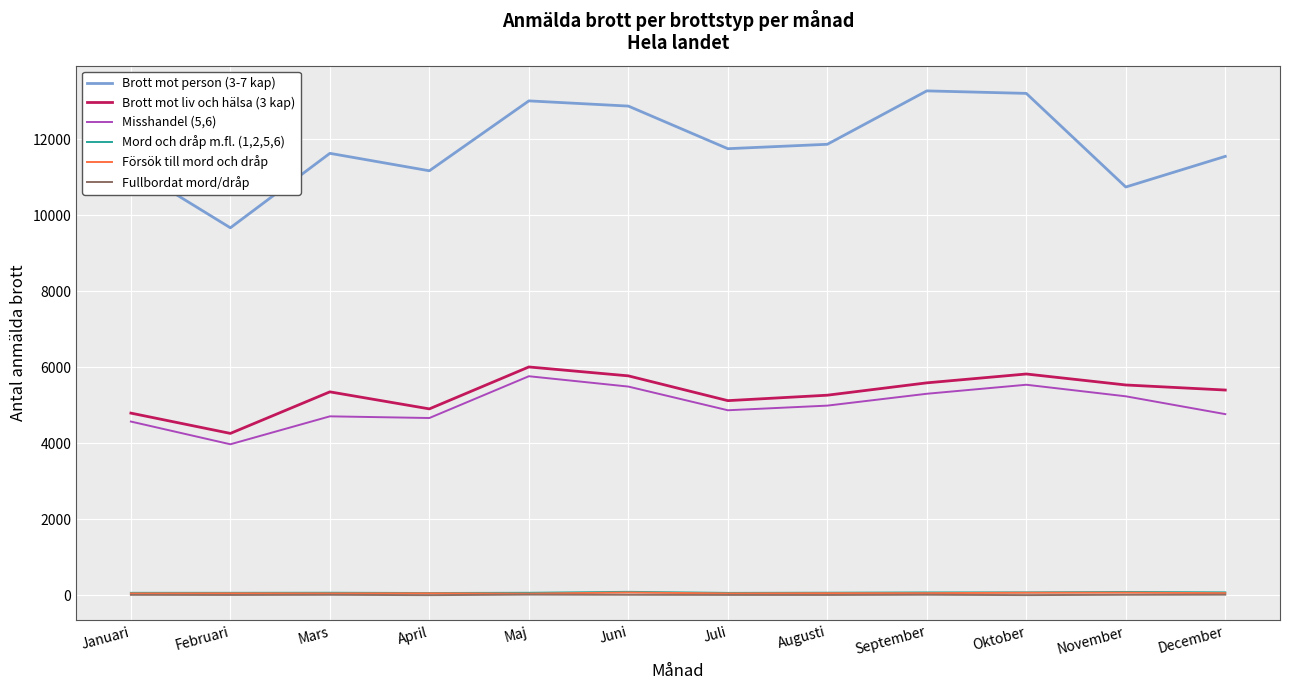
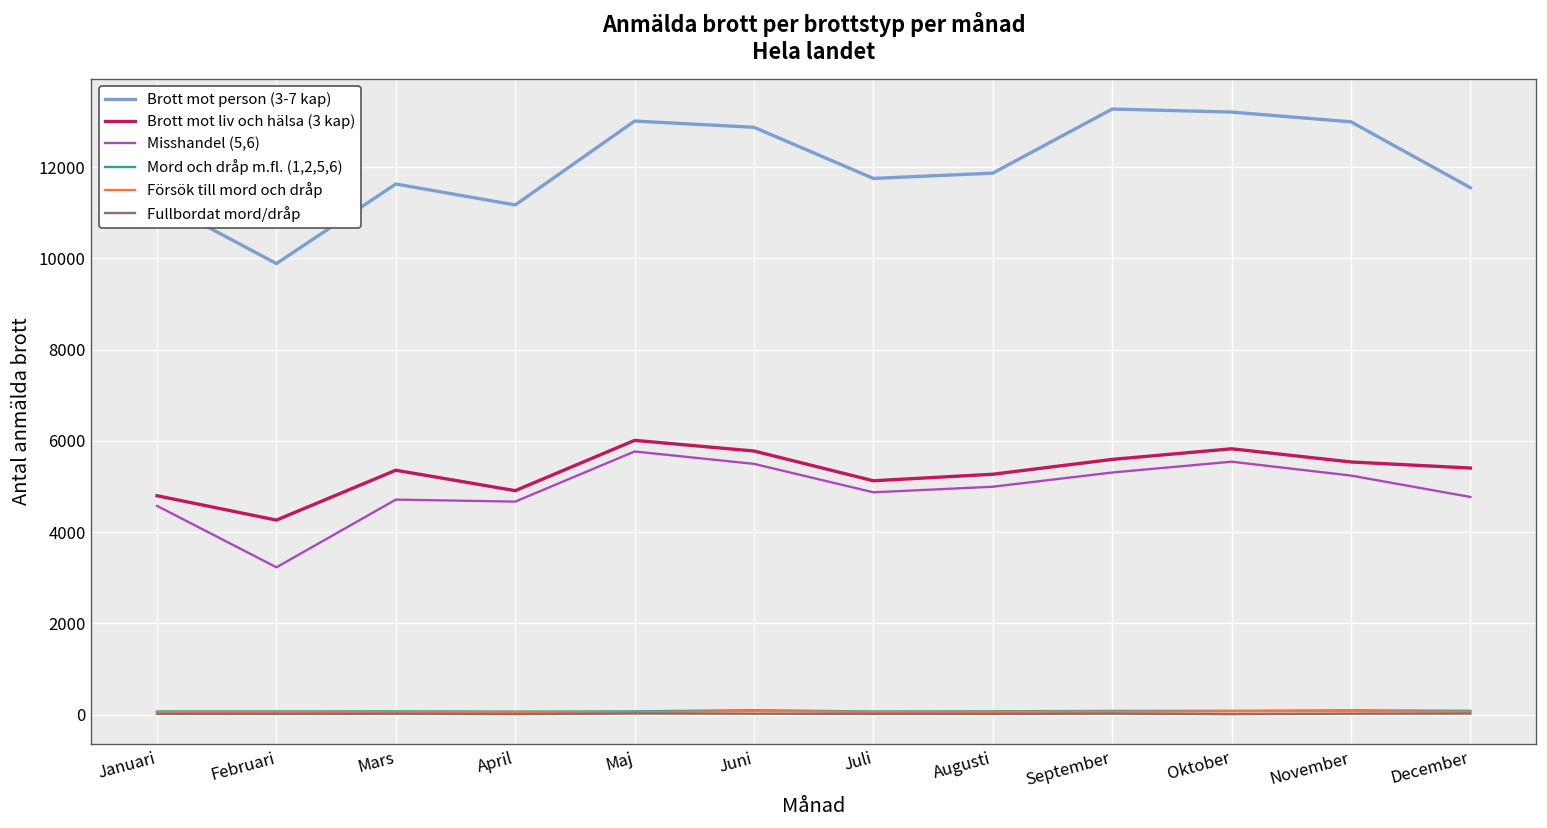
Brott mot person (3-7 kap), Februari: 9700 -> 9900
Misshandel (5,6), Februari: 4000 -> 3200
Brott mot person (3-7 kap), November: 10700 -> 13000
